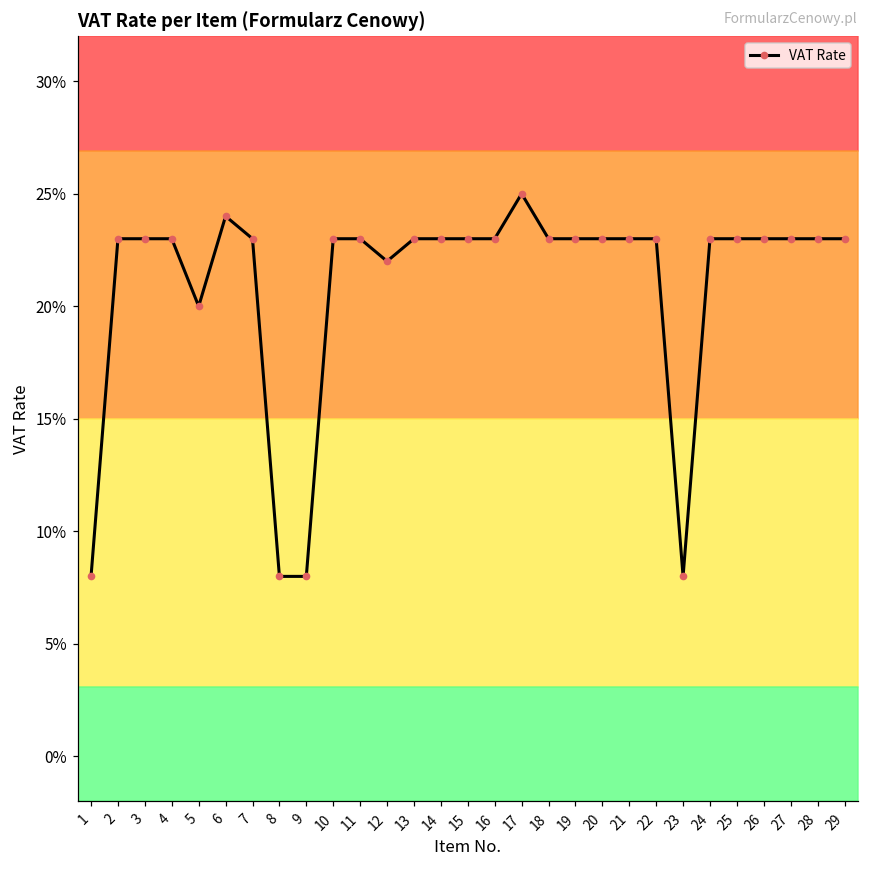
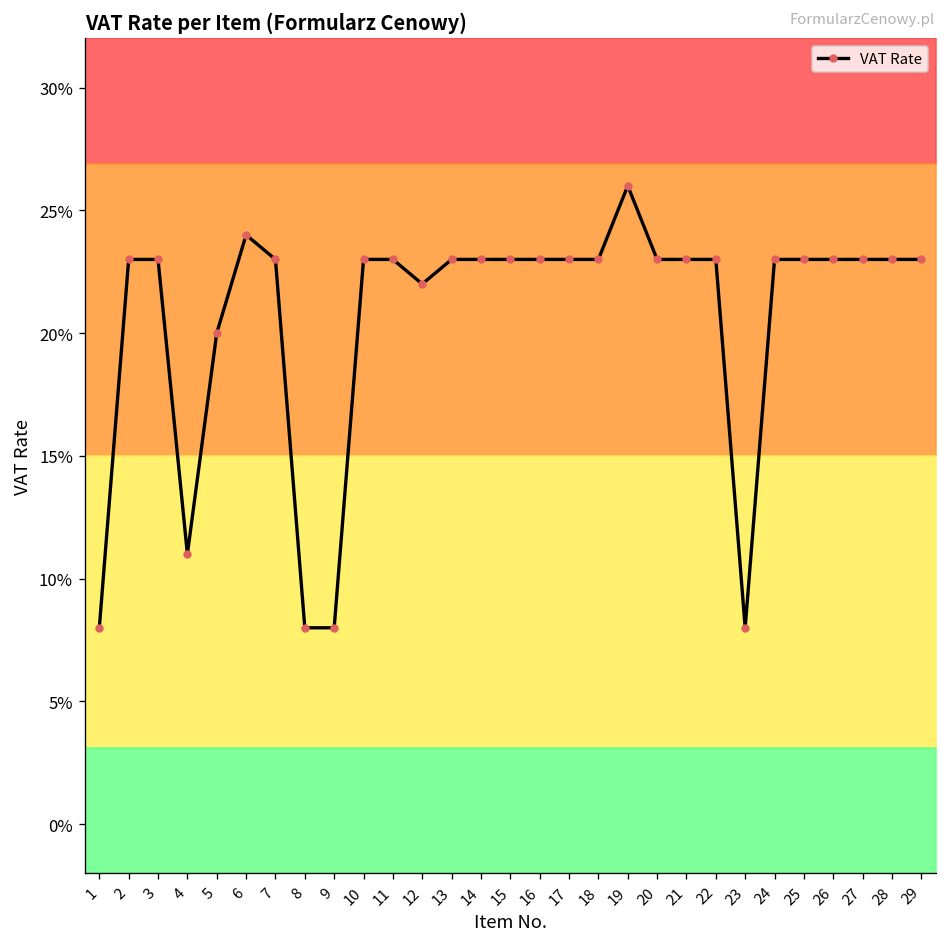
VAT Rate, 4: 23.0% -> 11.0%
VAT Rate, 17: 25.0% -> 23.0%
VAT Rate, 19: 23.0% -> 26.0%
